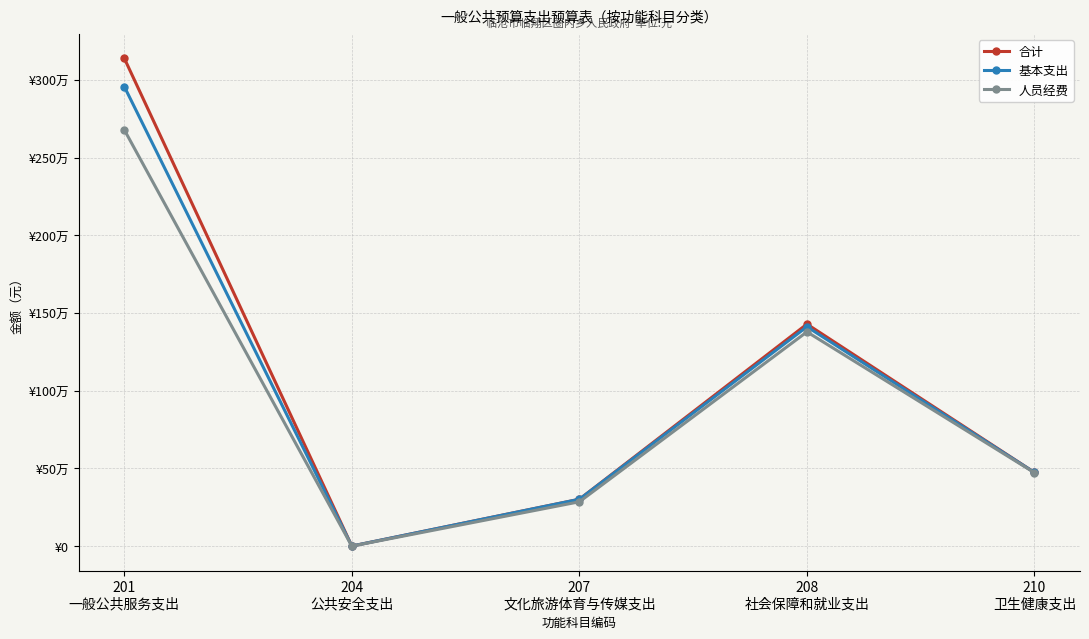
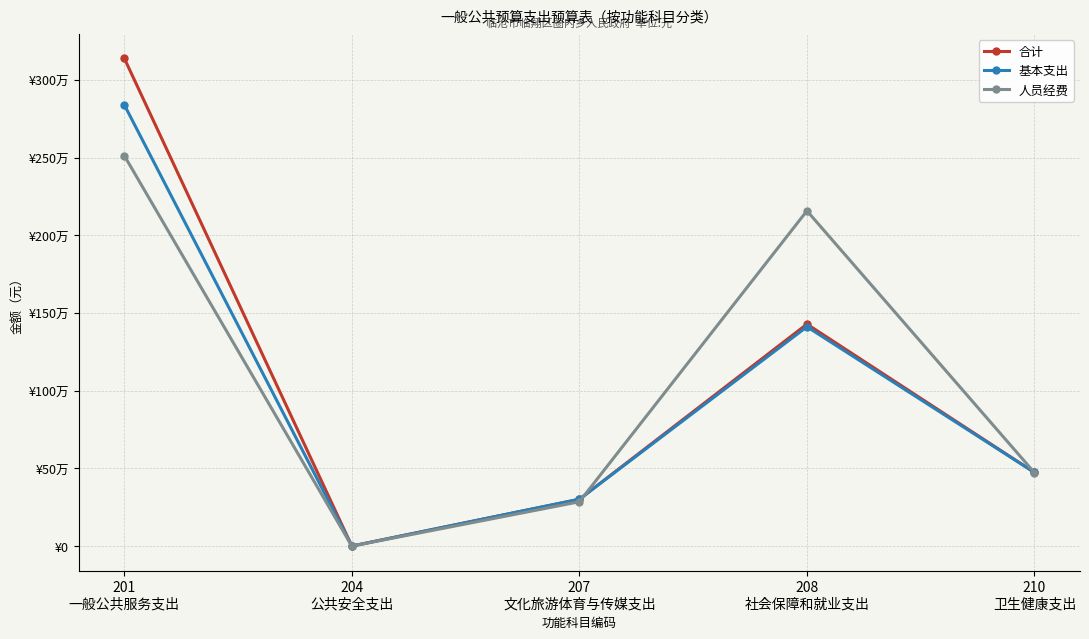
基本支出, 201 一般公共服务支出: ¥296万 -> ¥284万
人员经费, 201 一般公共服务支出: ¥268万 -> ¥251万
人员经费, 208 社会保障和就业支出: ¥138万 -> ¥216万
